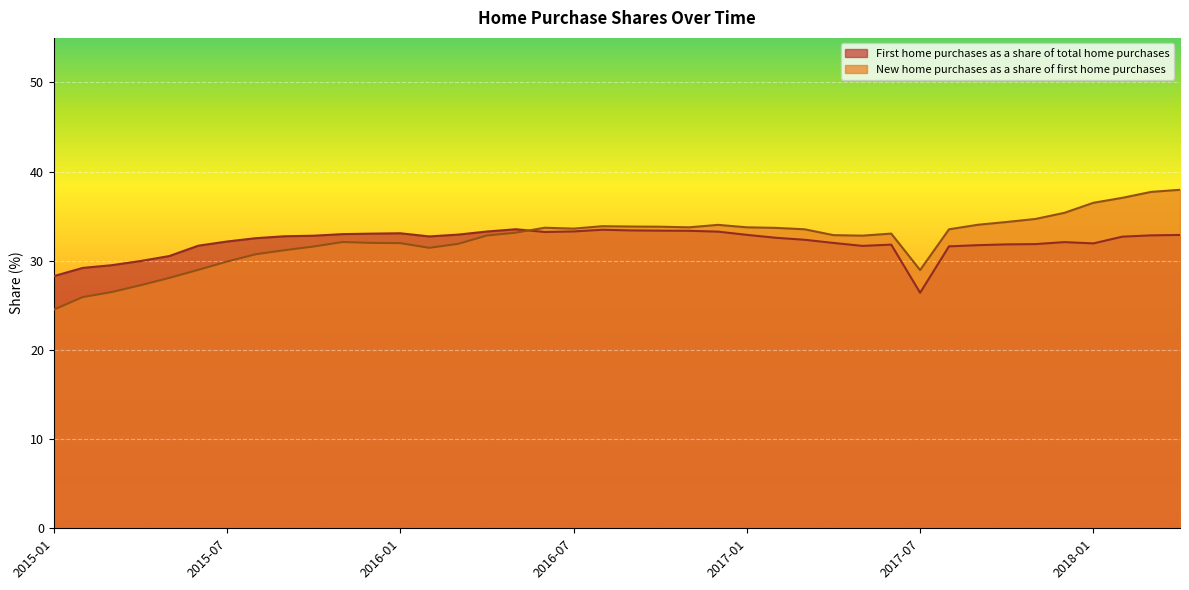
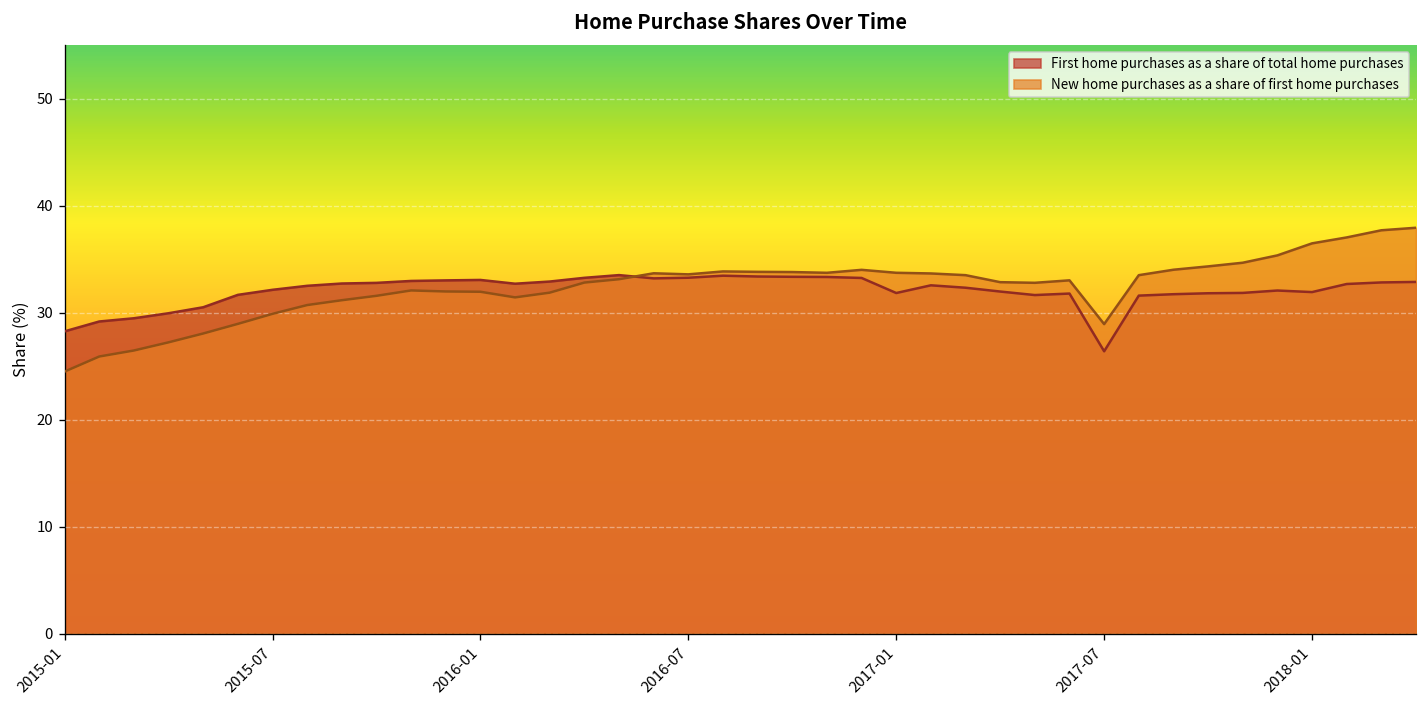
First home purchases as a share of total home purchases, 2017-01: 33 -> 32
